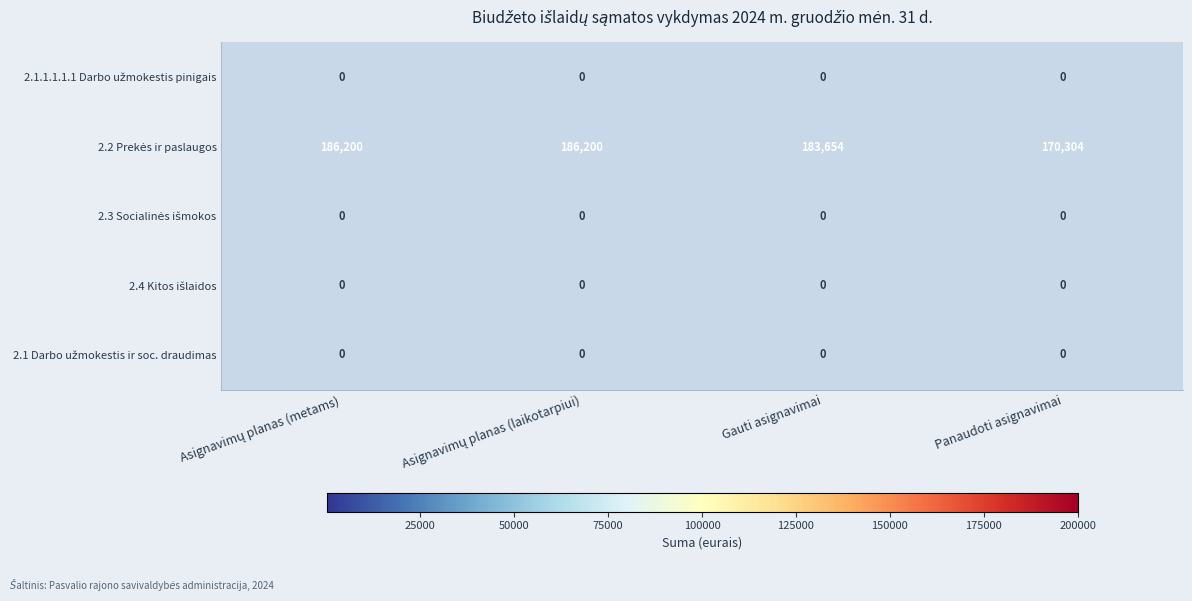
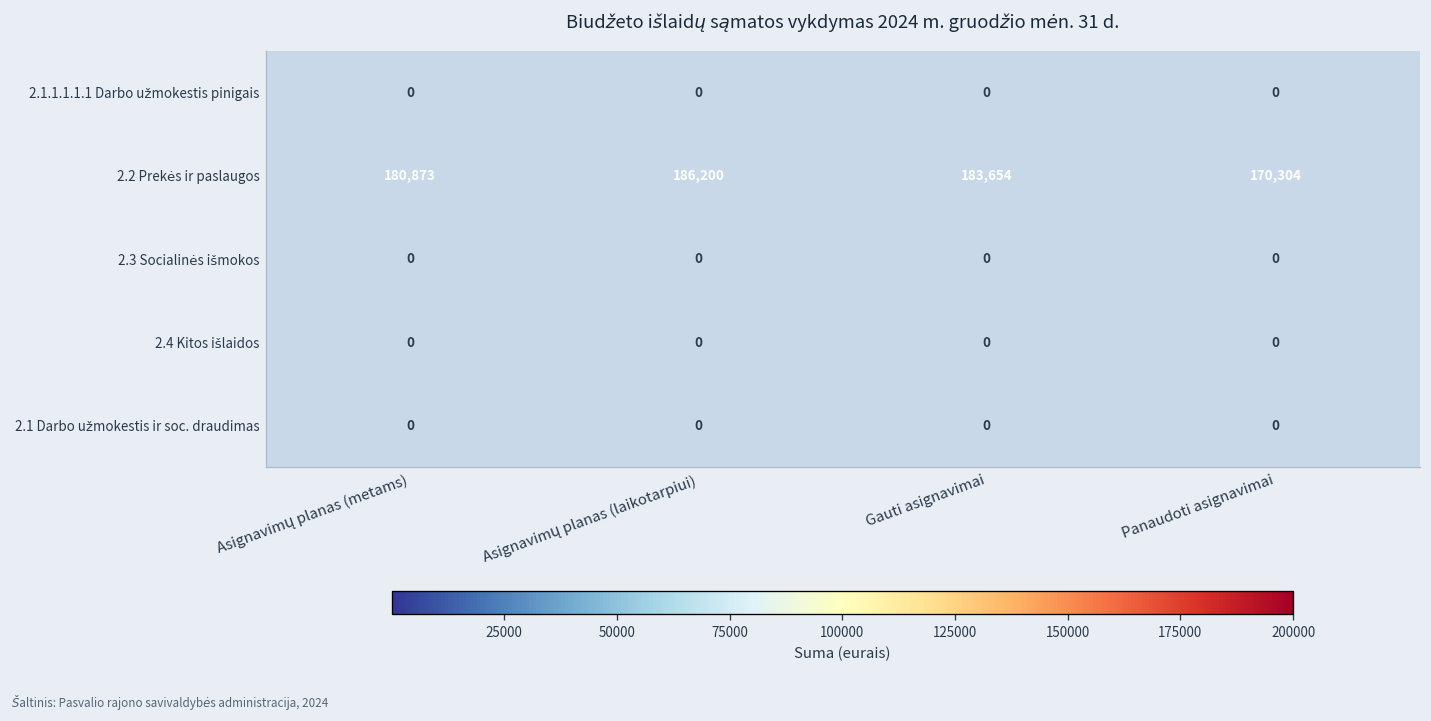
2.2 Prekės ir paslaugos, Asignavimų planas (metams): 186,200 -> 180,873
